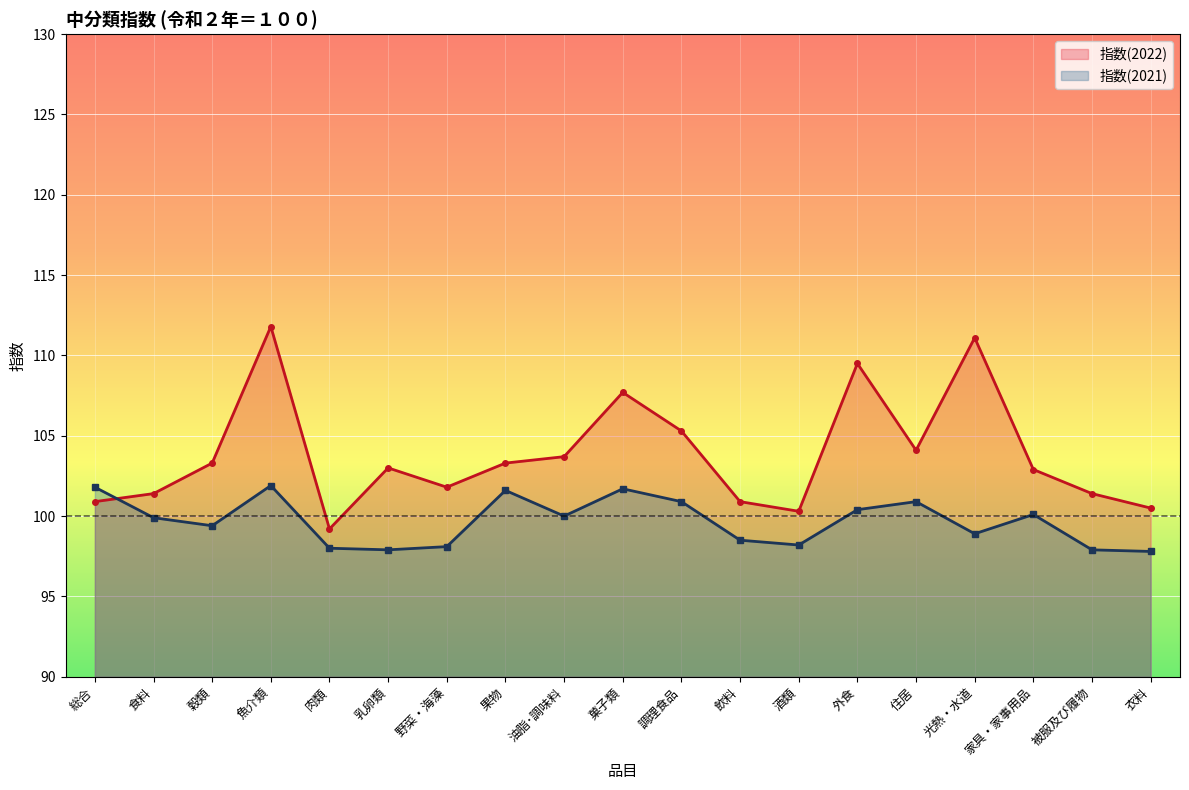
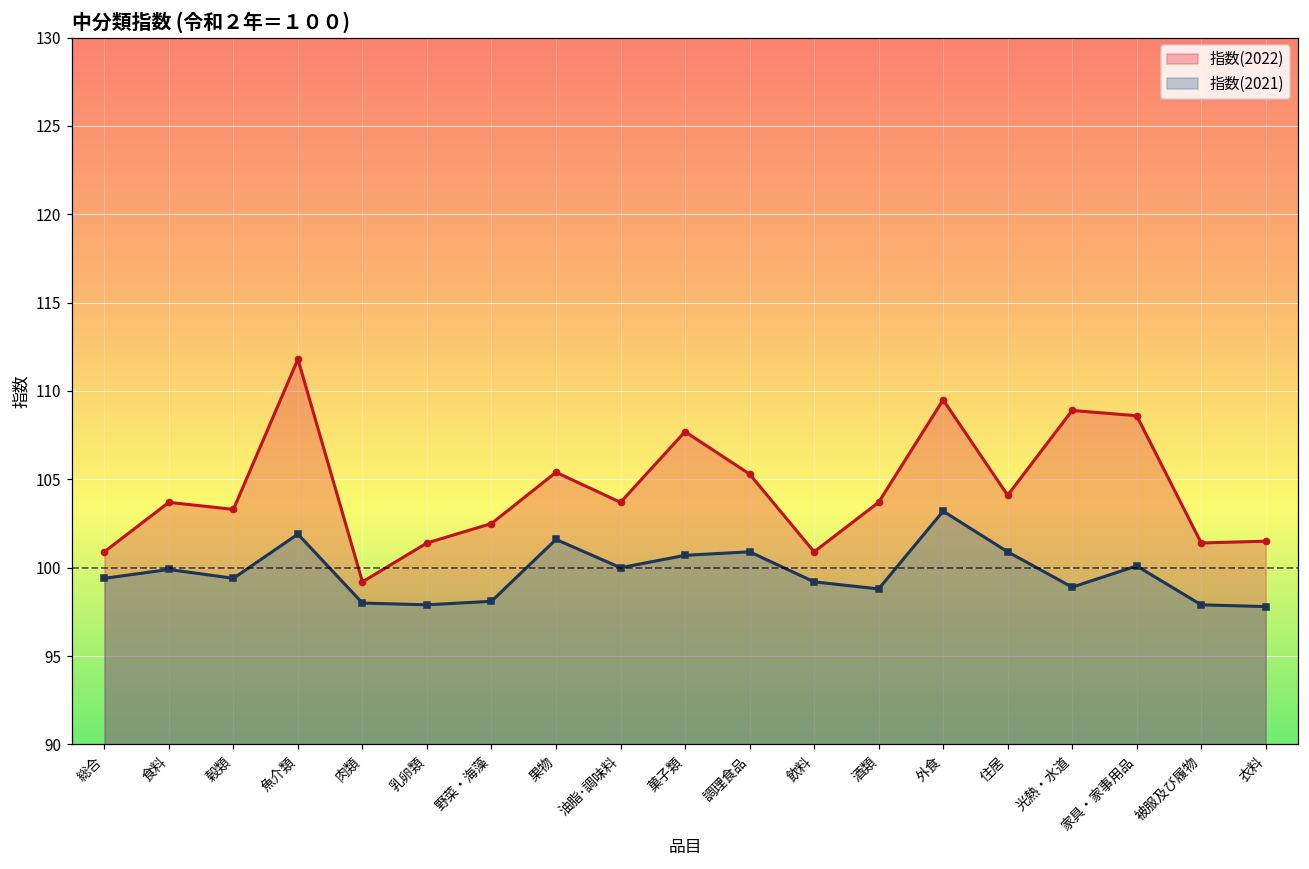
指数(2021), 総合: 101.8 -> 99.4
指数(2022), 食料: 101.4 -> 103.7
指数(2022), 乳卵類: 103.0 -> 101.4
指数(2022), 野菜・海藻: 101.8 -> 102.5
指数(2022), 果物: 103.3 -> 105.4
指数(2021), 菓子類: 101.7 -> 100.7
指数(2021), 飲料: 98.5 -> 99.2
指数(2022), 酒類: 100.3 -> 103.7
指数(2021), 酒類: 98.2 -> 98.8
指数(2021), 外食: 100.4 -> 103.2
指数(2022), 光熱・水道: 111.1 -> 108.9
指数(2022), 家具・家事用品: 102.9 -> 108.6
指数(2022), 衣料: 100.5 -> 101.5
